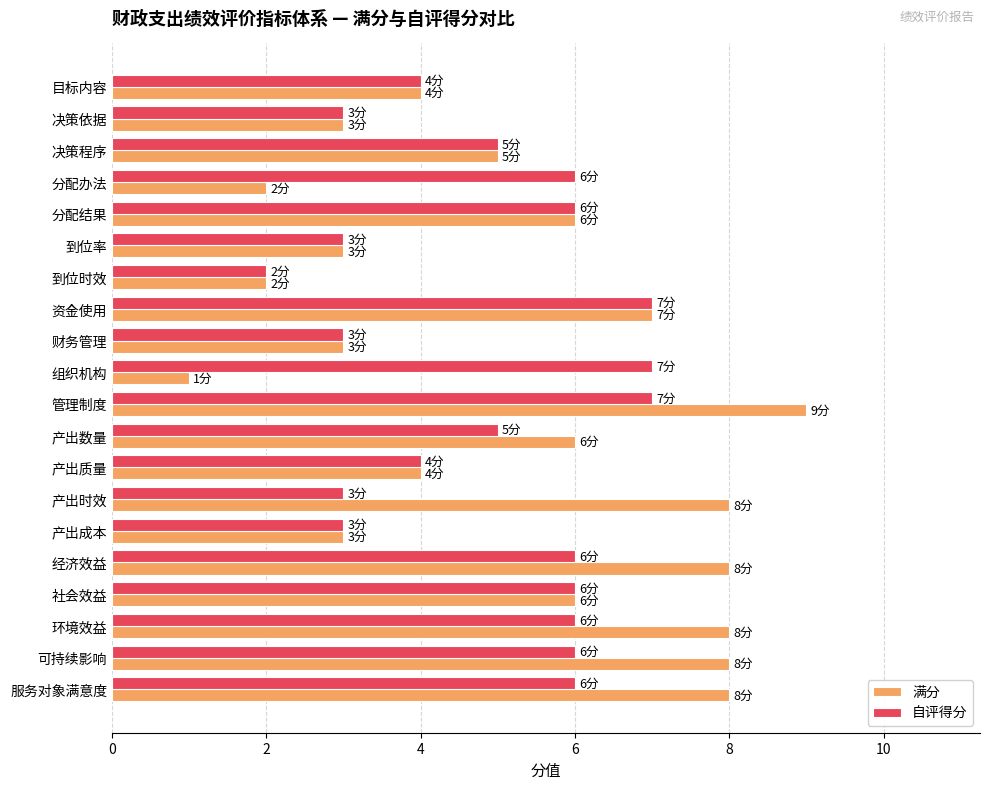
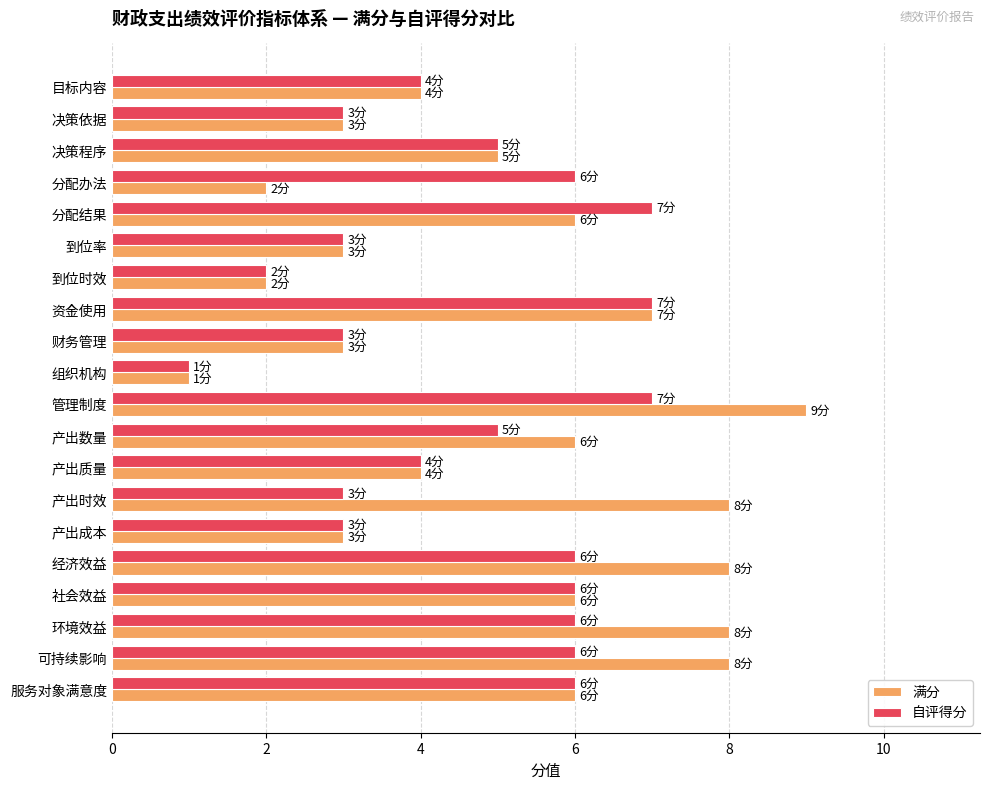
自评得分, 分配结果: 6分 -> 7分
自评得分, 组织机构: 7分 -> 1分
满分, 服务对象满意度: 8分 -> 6分
